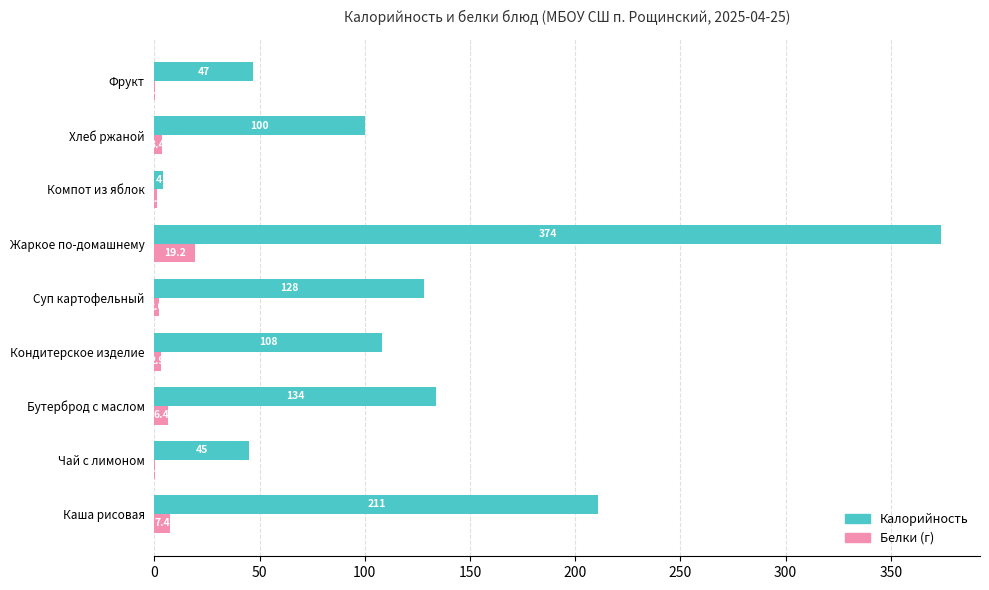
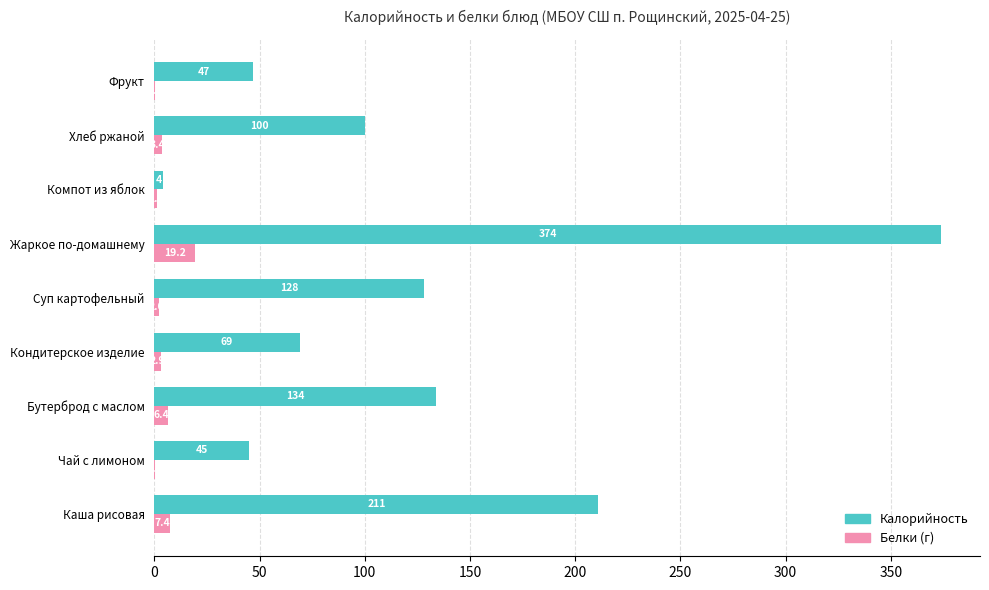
Калорийность, Кондитерское изделие: 108 -> 69
